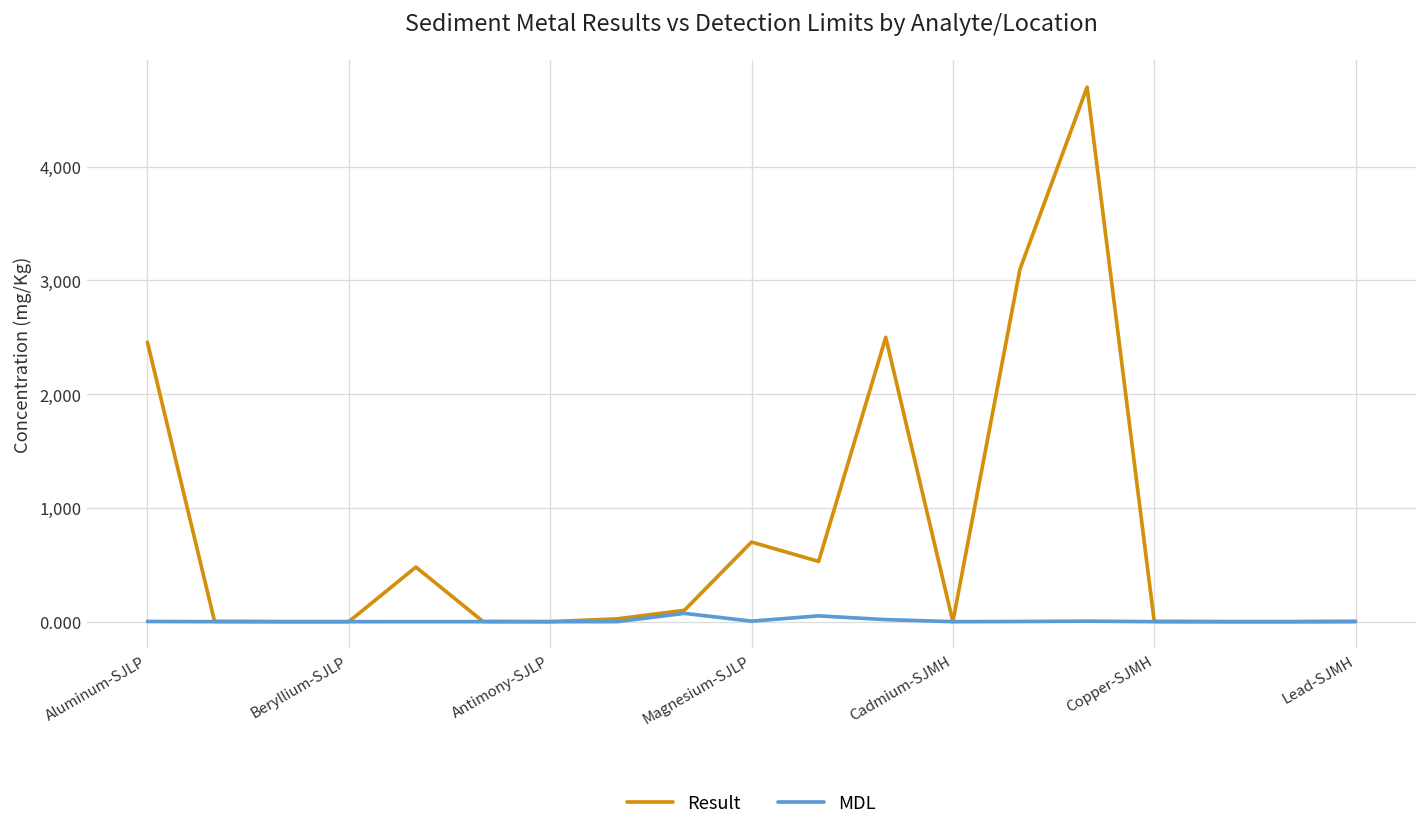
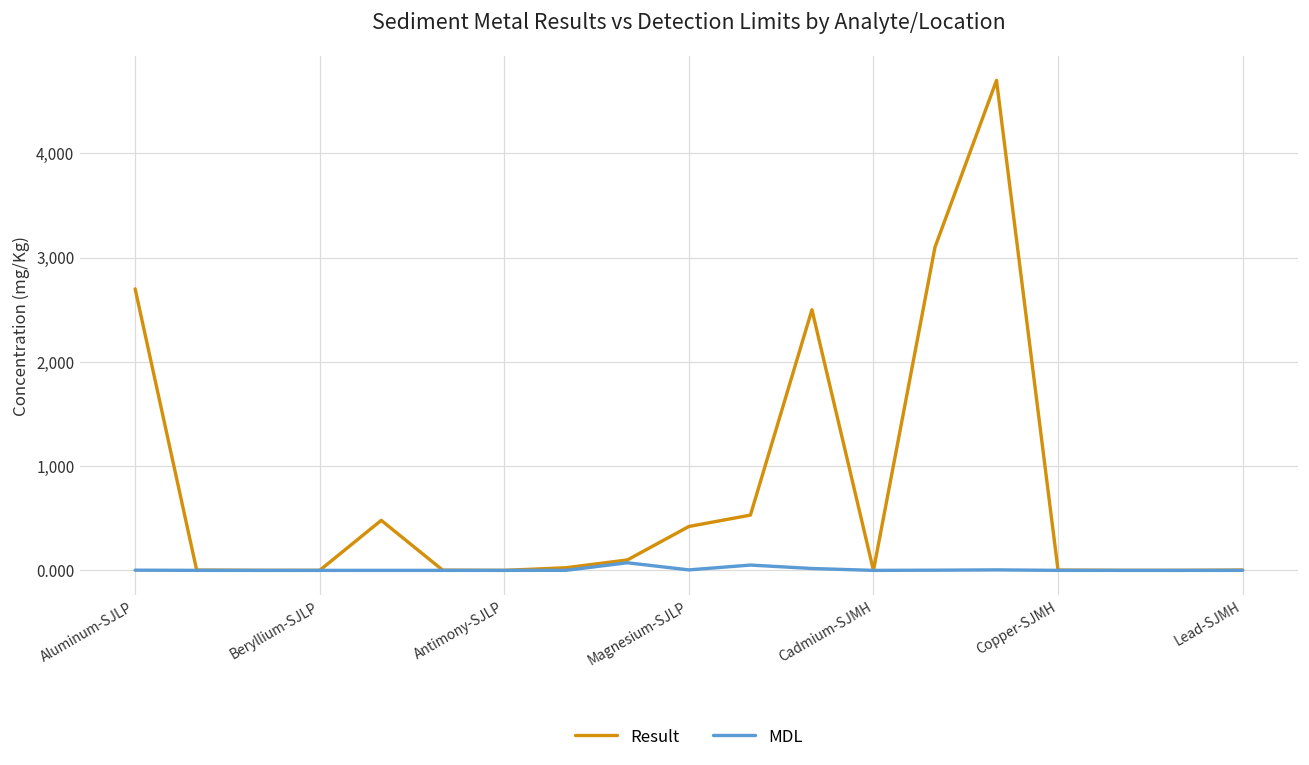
Result, Aluminum-SJLP: 2,500 -> 2,700
Result, Magnesium-SJLP: 700 -> 400
